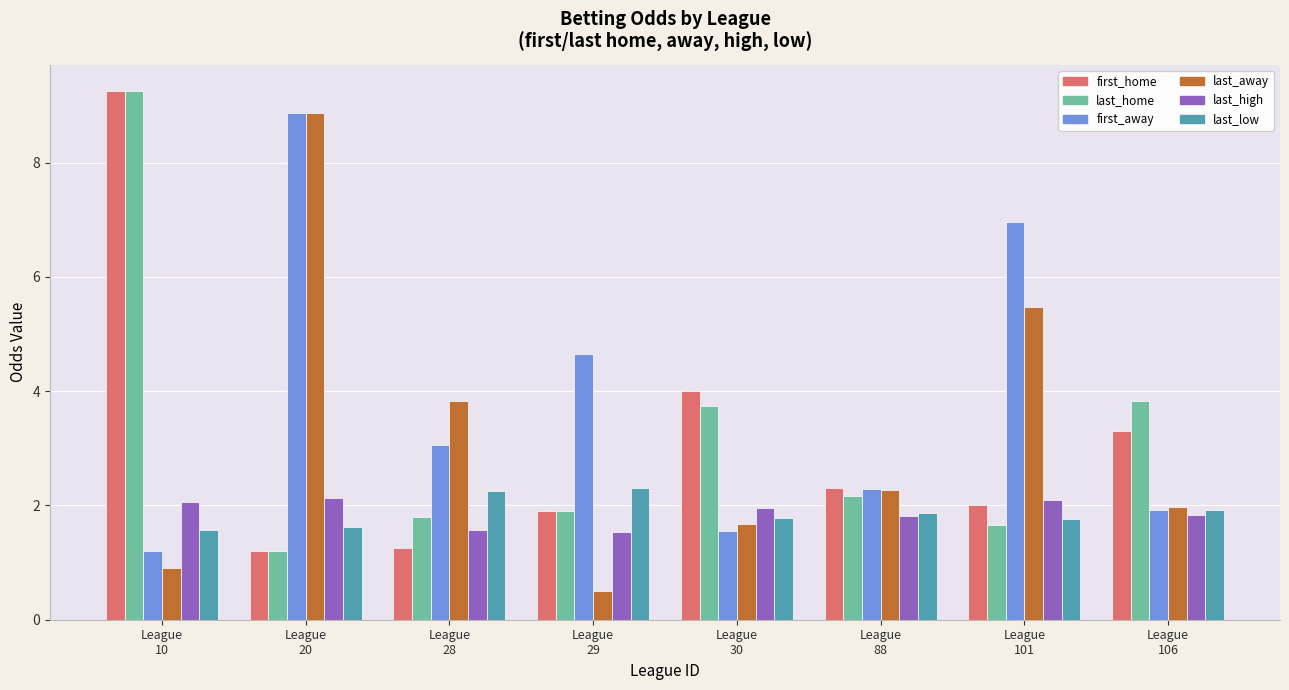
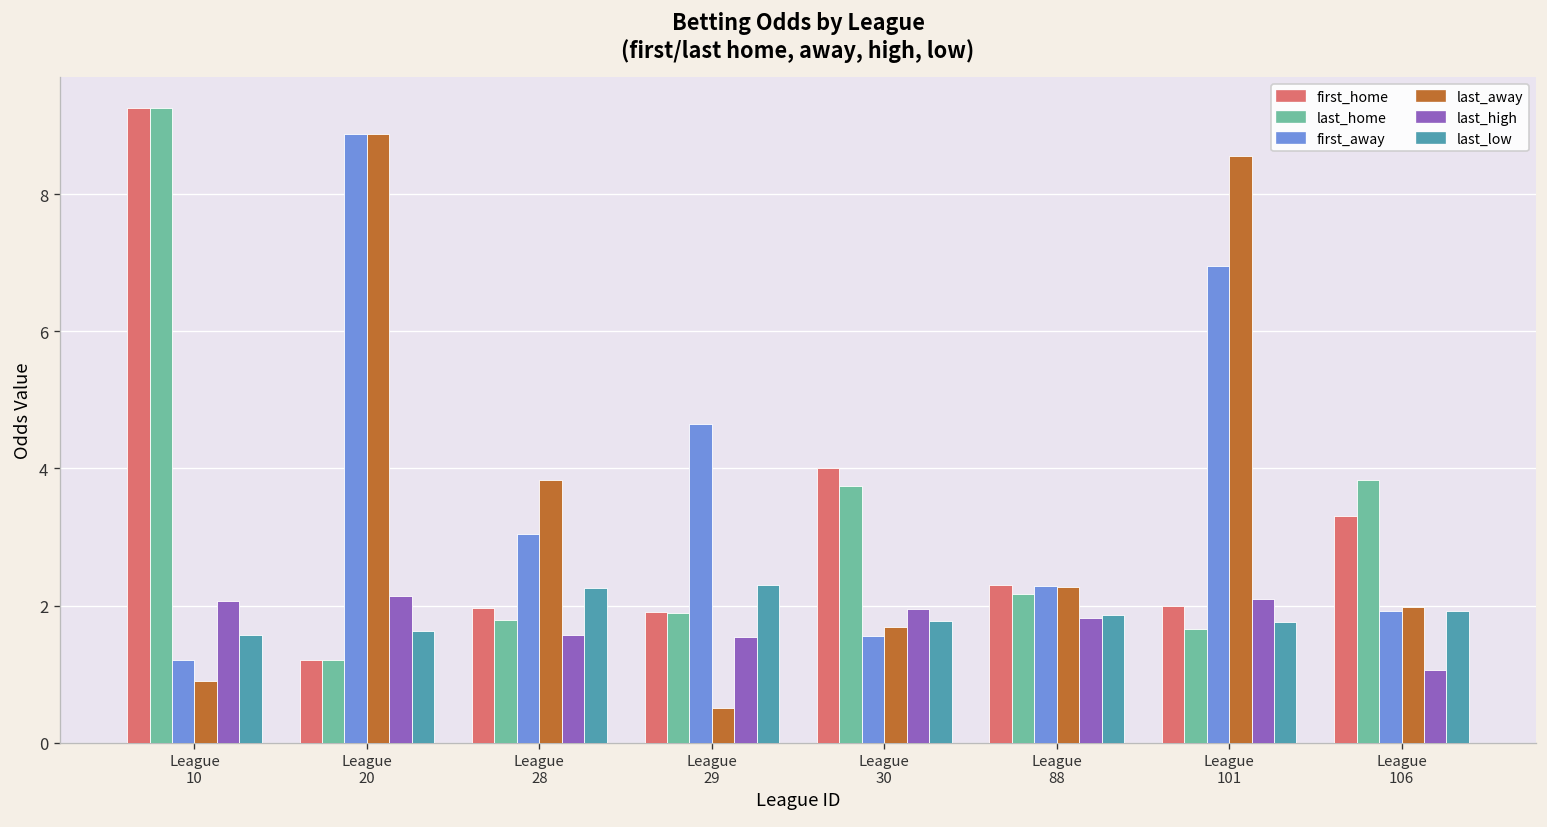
first_home, League 28: 1.3 -> 2.0
last_away, League 101: 5.5 -> 8.6
last_high, League 106: 1.8 -> 1.1
